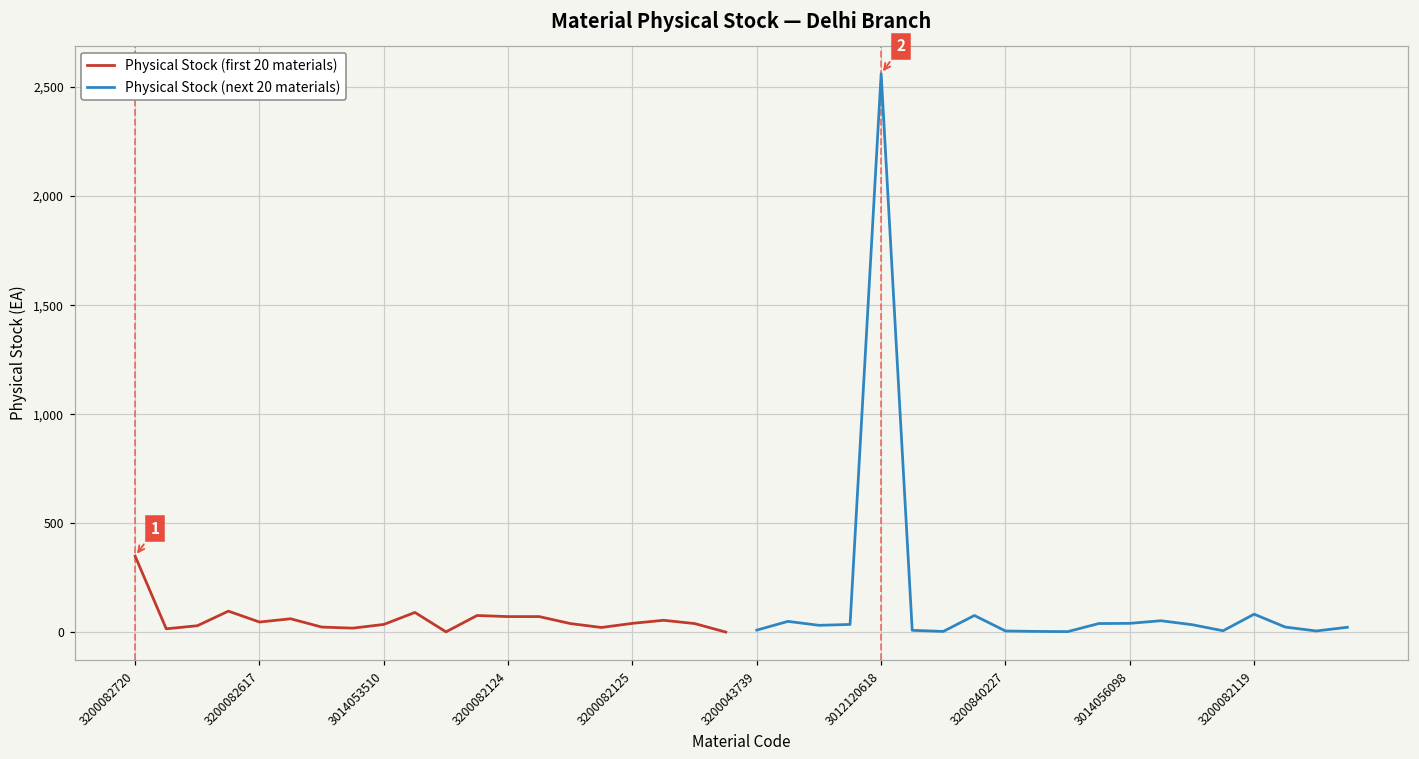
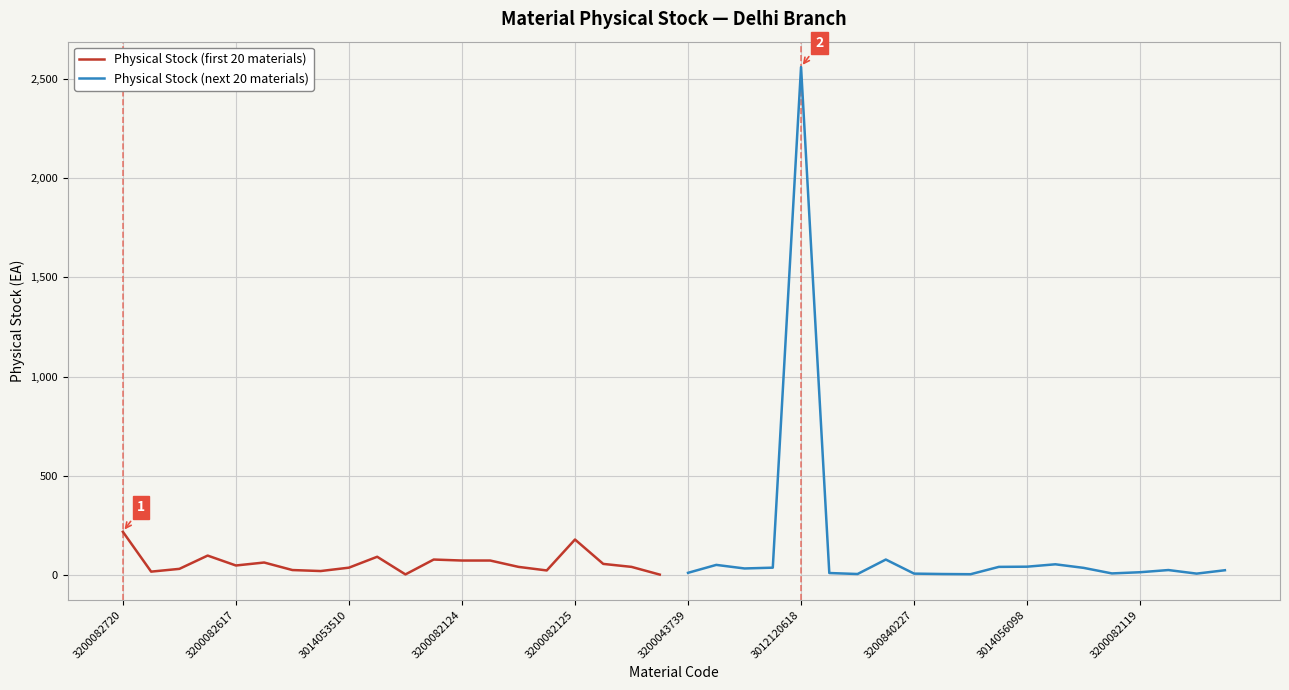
Physical Stock (first 20 materials), 3200082720: 350 -> 220
Physical Stock (first 20 materials), 3200082125: 40 -> 180
Physical Stock (next 20 materials), 3200082119: 80 -> 10
